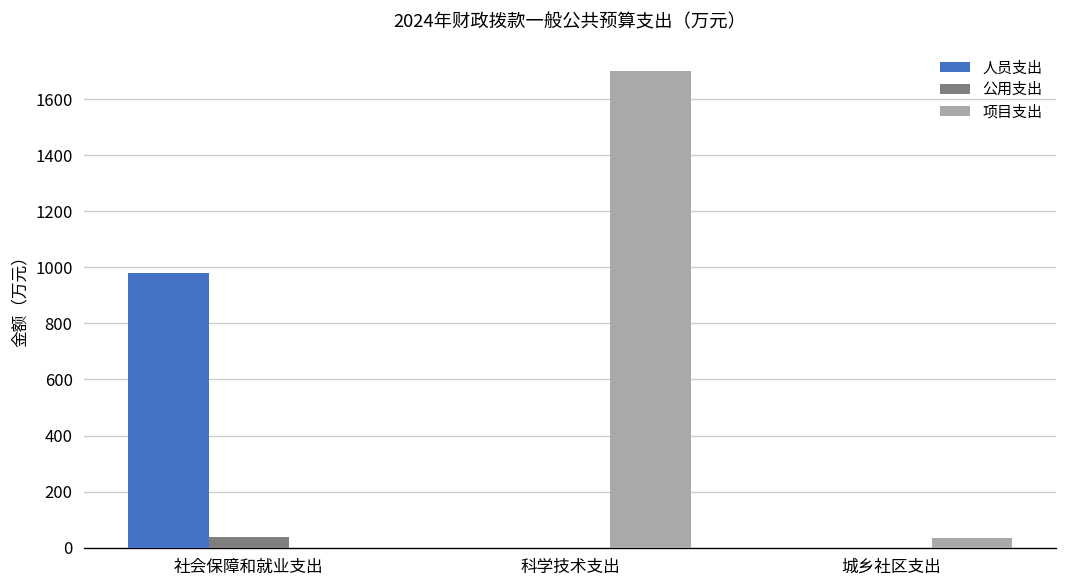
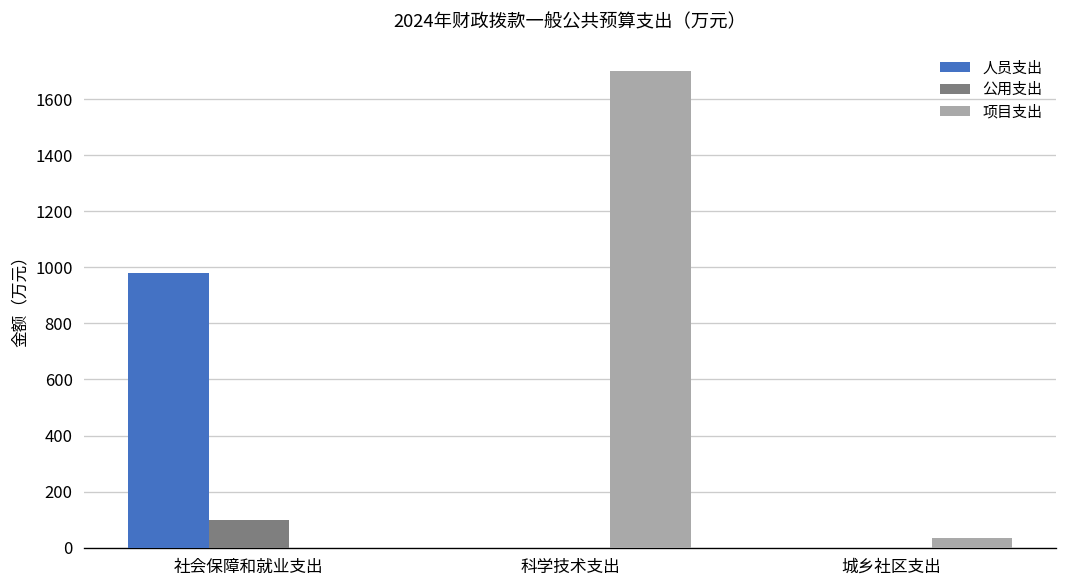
公用支出, 社会保障和就业支出: 40 -> 100
